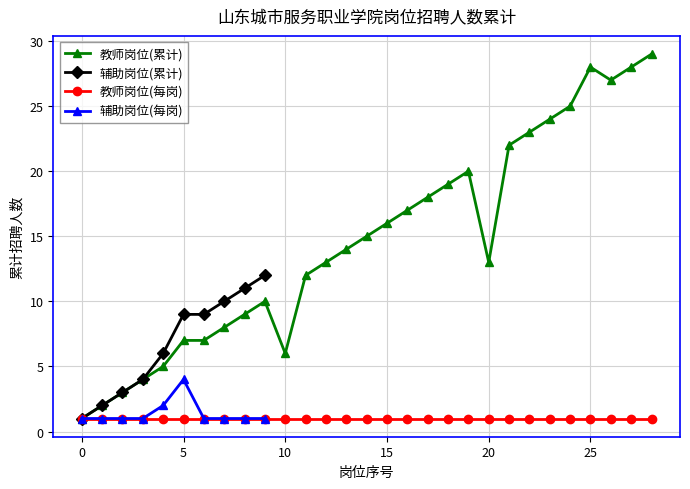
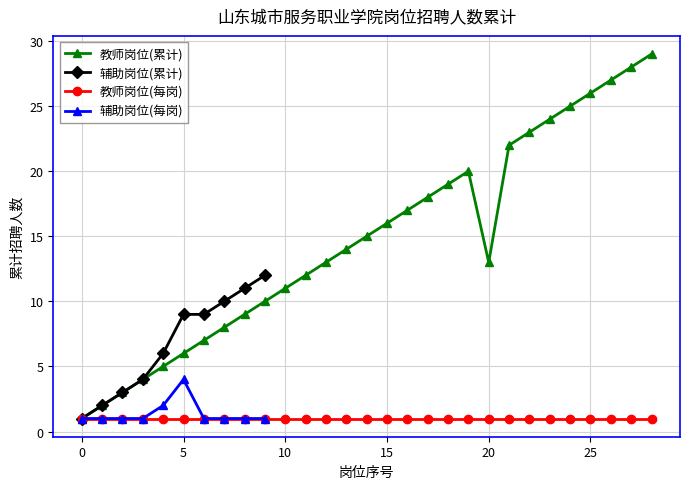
教师岗位(累计), 5: 7 -> 6
教师岗位(累计), 10: 6 -> 11
教师岗位(累计), 25: 28 -> 26
